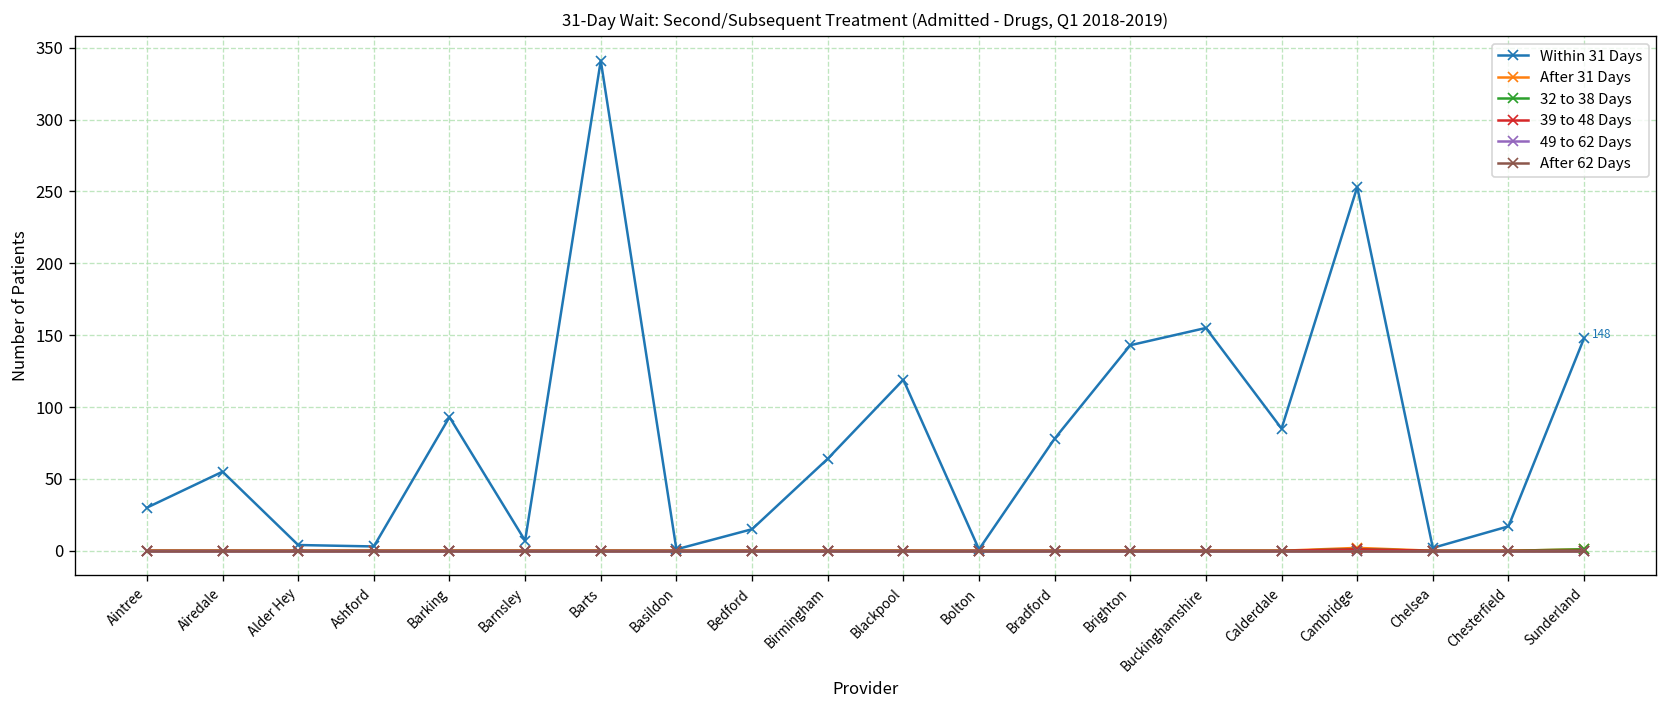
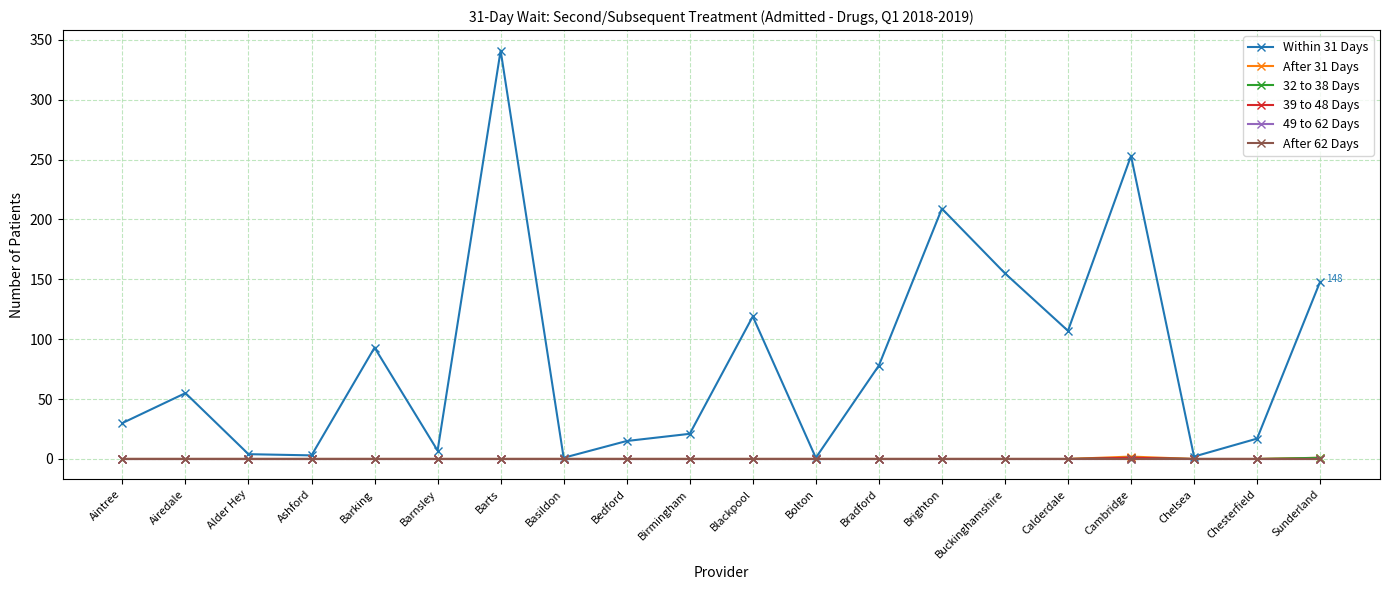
Within 31 Days, Birmingham: 64 -> 21
Within 31 Days, Brighton: 143 -> 209
Within 31 Days, Calderdale: 85 -> 107
